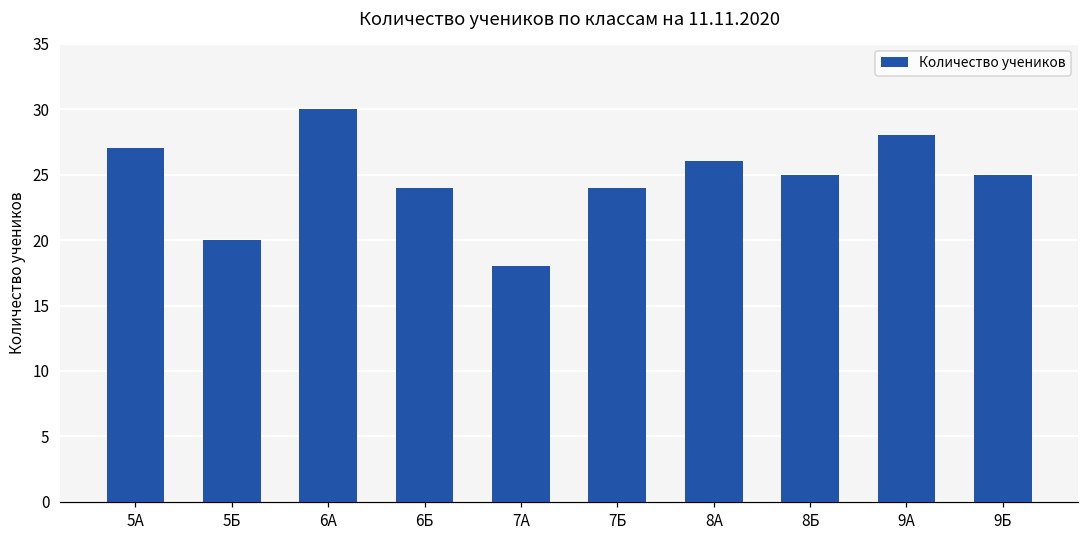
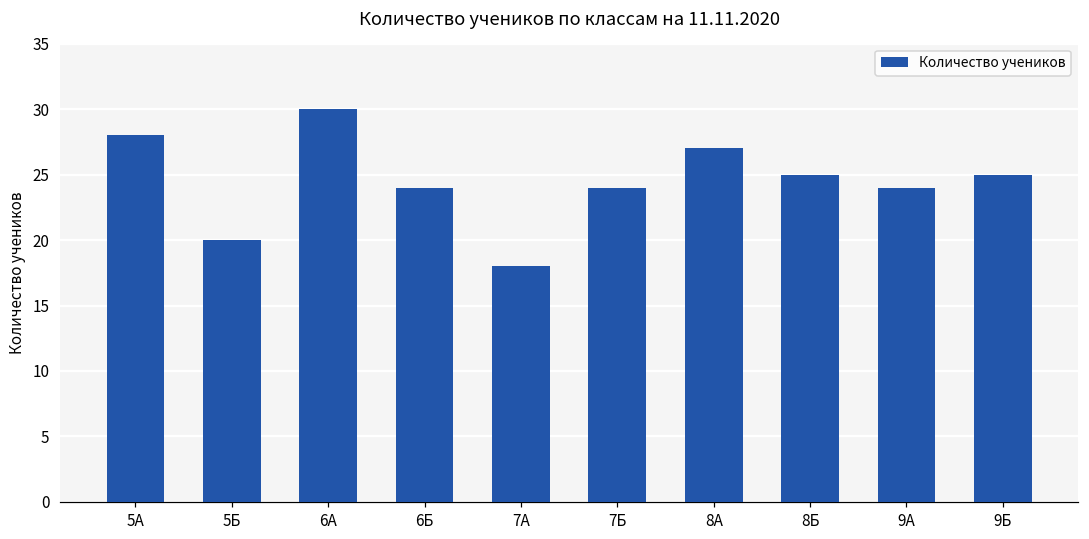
5А: 27 -> 28
8А: 26 -> 27
9А: 28 -> 24
